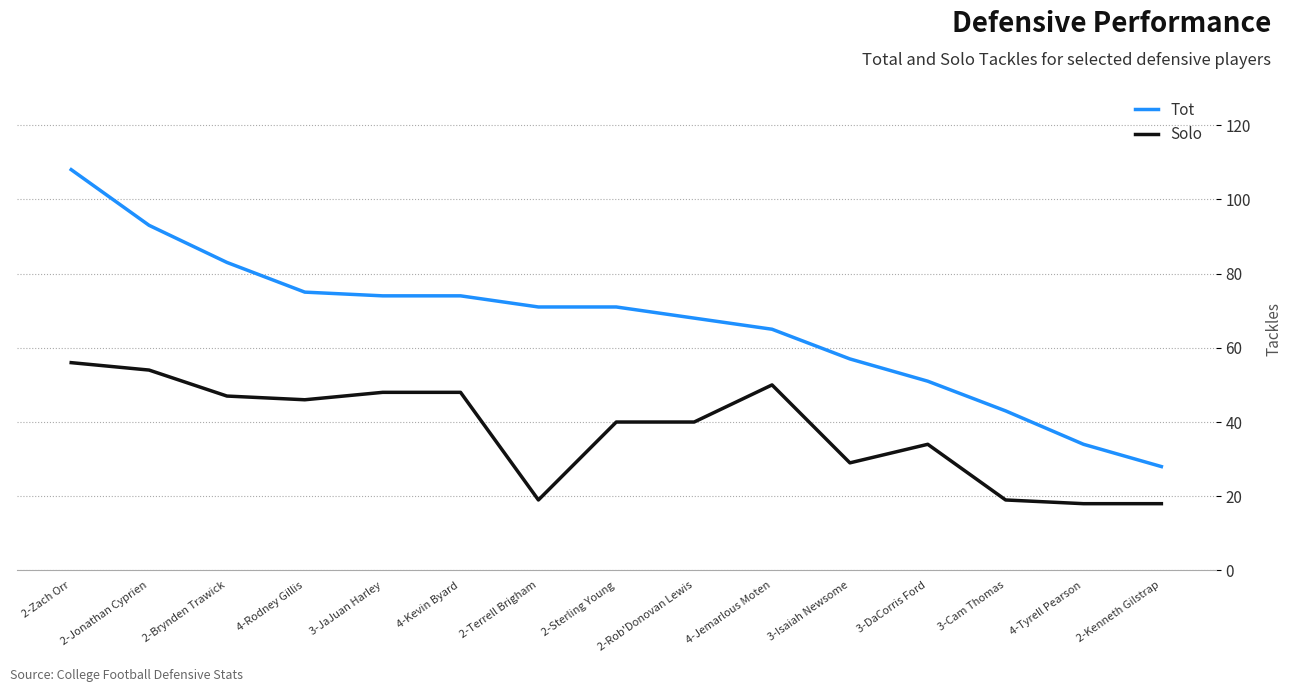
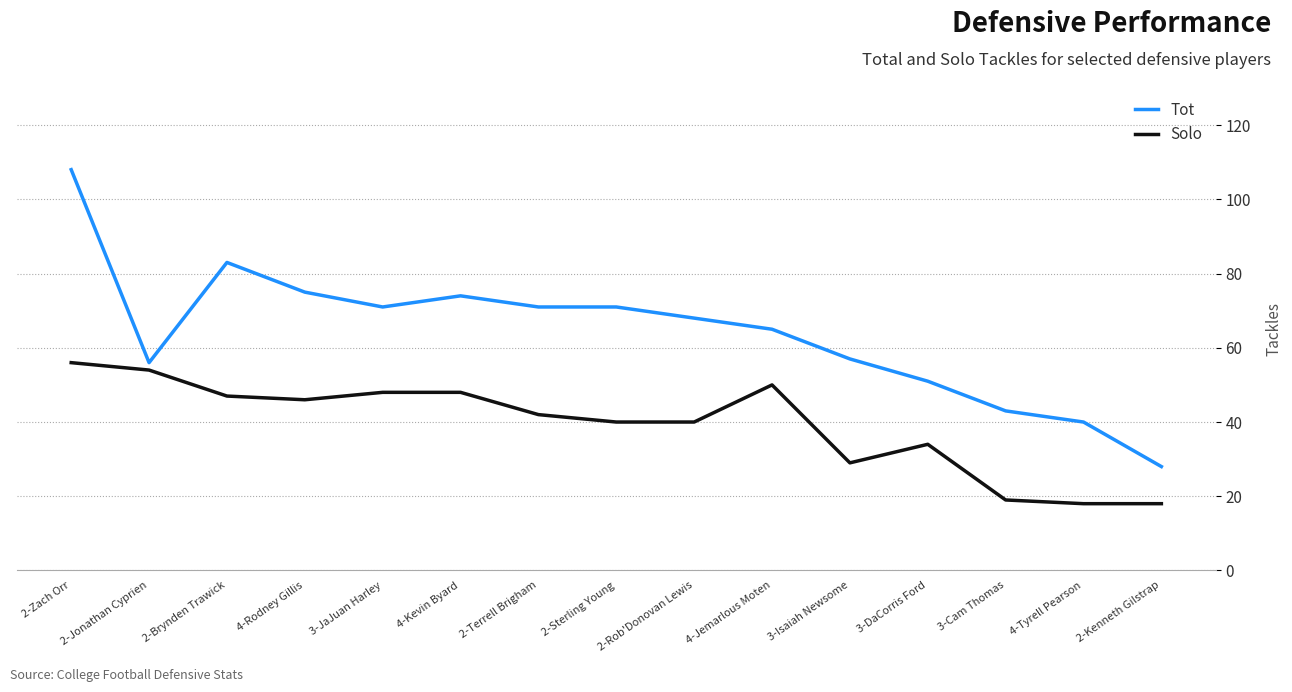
Tot, 2-Jonathan Cyprien: 93 -> 56
Tot, 3-JaJuan Harley: 74 -> 71
Solo, 2-Terrell Brigham: 19 -> 42
Tot, 4-Tyrell Pearson: 34 -> 40
